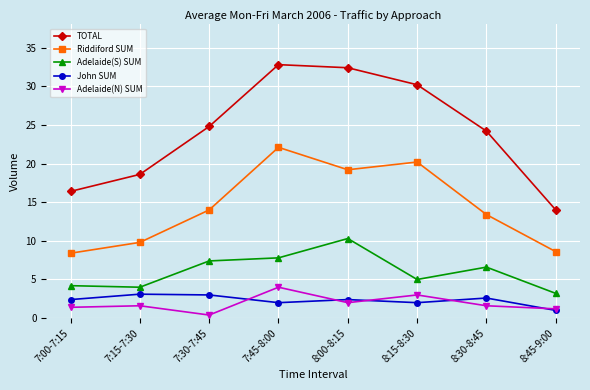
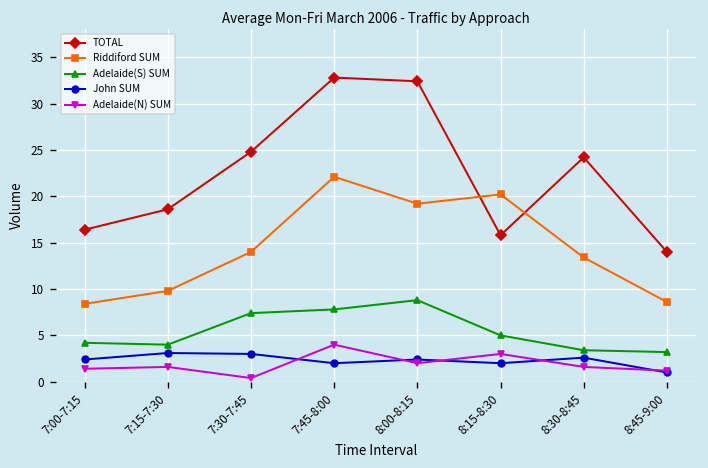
Adelaide(S) SUM, 8:00-8:15: 10 -> 9
TOTAL, 8:15-8:30: 30 -> 16
Adelaide(S) SUM, 8:30-8:45: 7 -> 3
